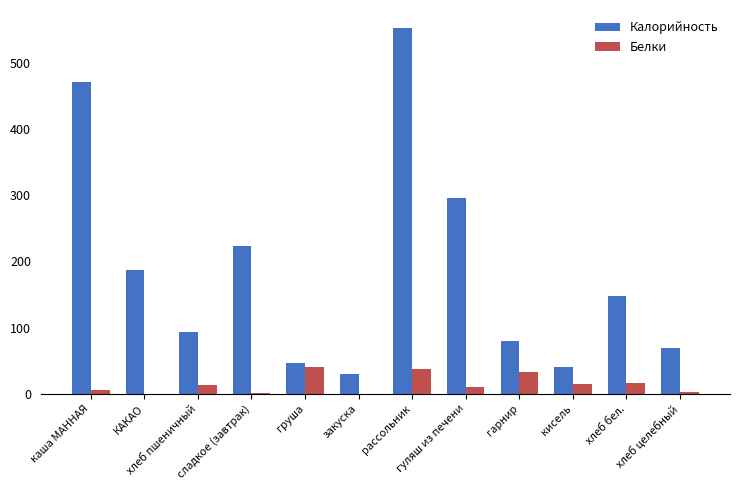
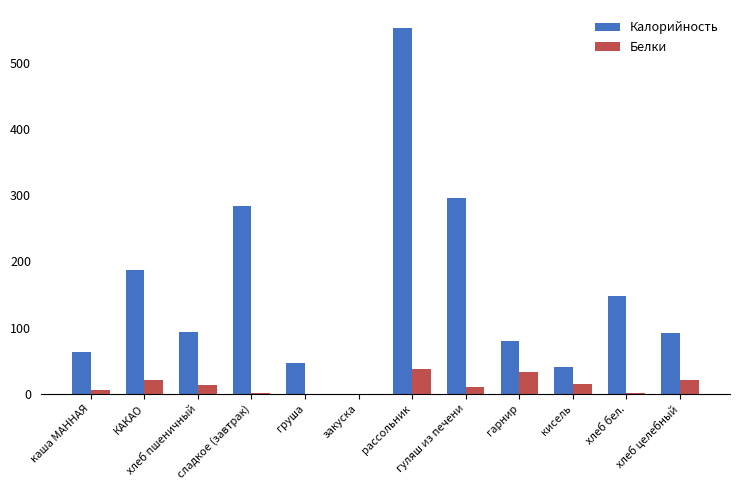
Калорийность, каша МАННАЯ: 470 -> 60
Белки, КАКАО: 0 -> 20
Калорийность, сладкое (завтрак): 220 -> 280
Белки, груша: 40 -> 0
Калорийность, закуска: 30 -> 0
Белки, хлеб бел.: 20 -> 0
Калорийность, хлеб целебный: 70 -> 90
Белки, хлеб целебный: 0 -> 20
